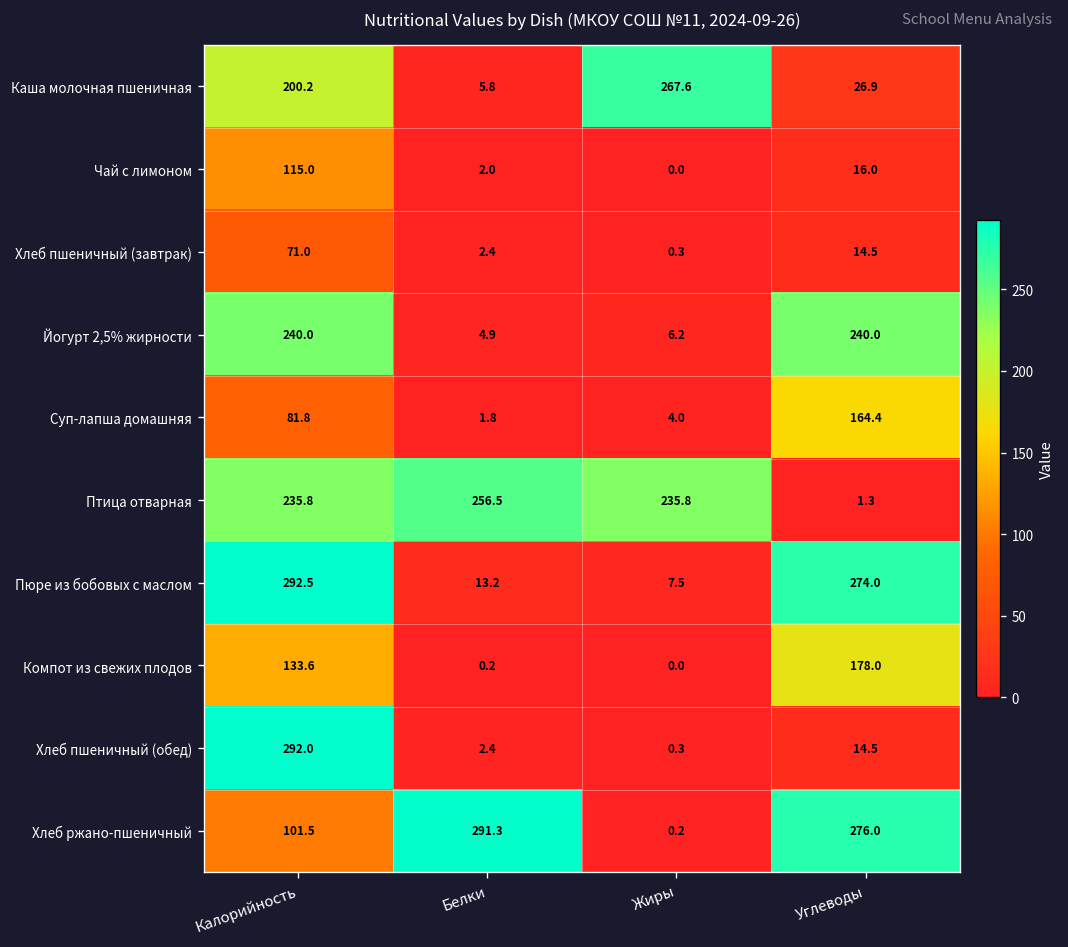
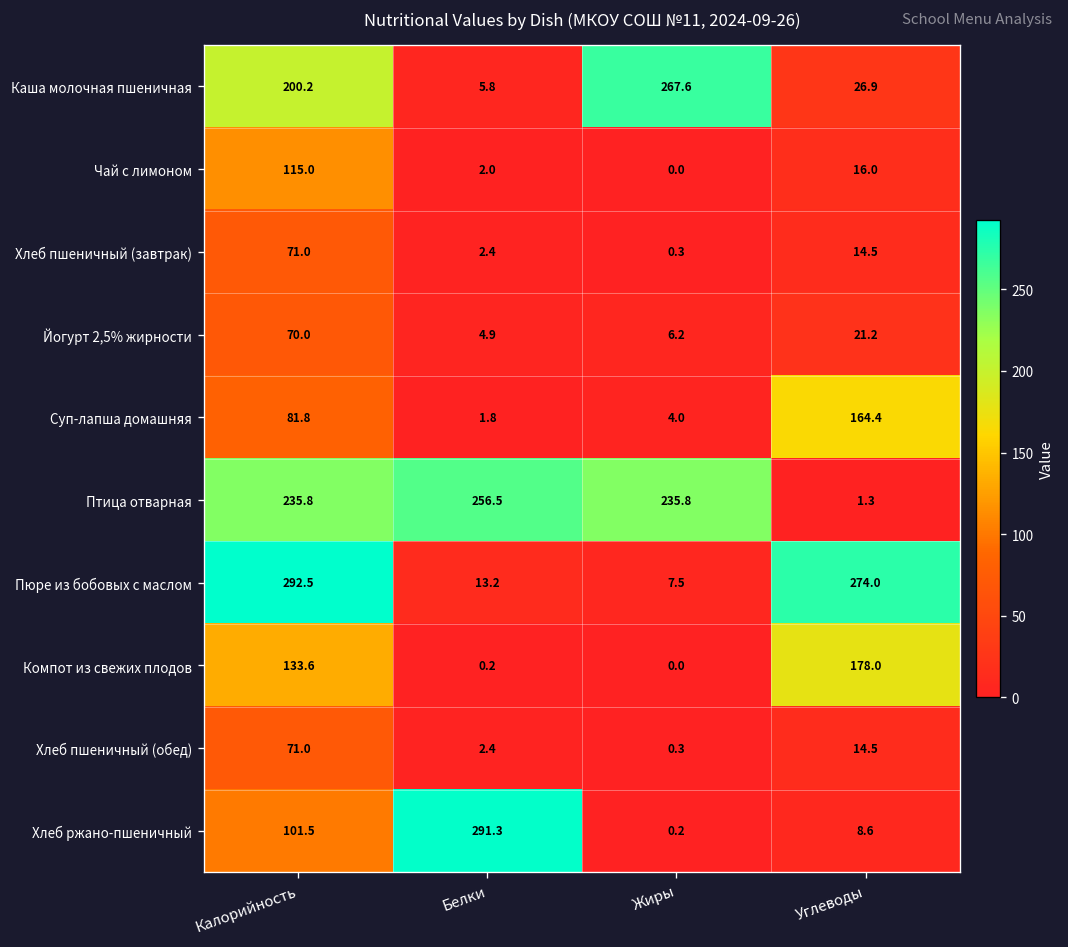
Йогурт 2,5% жирности, Калорийность: 240.0 -> 70.0
Йогурт 2,5% жирности, Углеводы: 240.0 -> 21.2
Хлеб пшеничный (обед), Калорийность: 292.0 -> 71.0
Хлеб ржано-пшеничный, Углеводы: 276.0 -> 8.6
